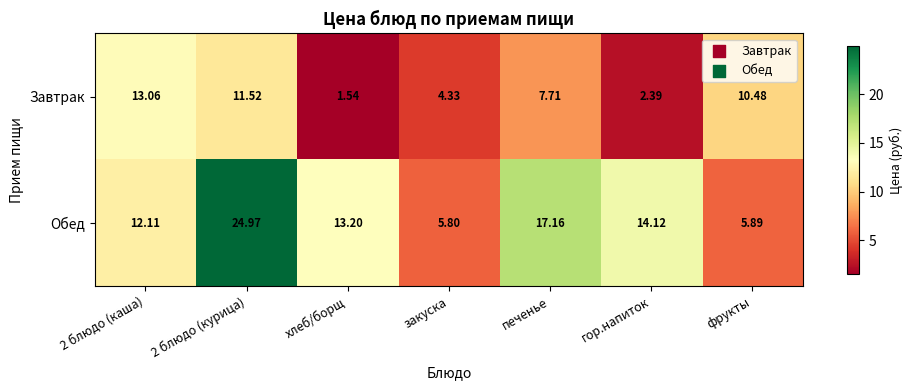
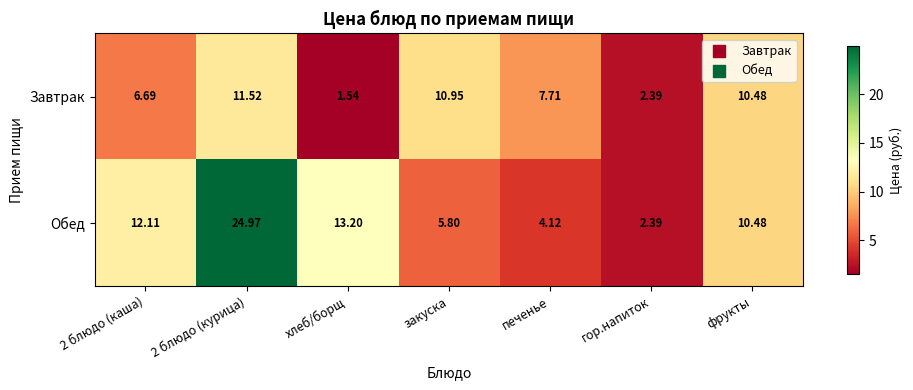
Завтрак, 2 блюдо (каша): 13.06 -> 6.69
Завтрак, закуска: 4.33 -> 10.95
Обед, печенье: 17.16 -> 4.12
Обед, гор.напиток: 14.12 -> 2.39
Обед, фрукты: 5.89 -> 10.48
